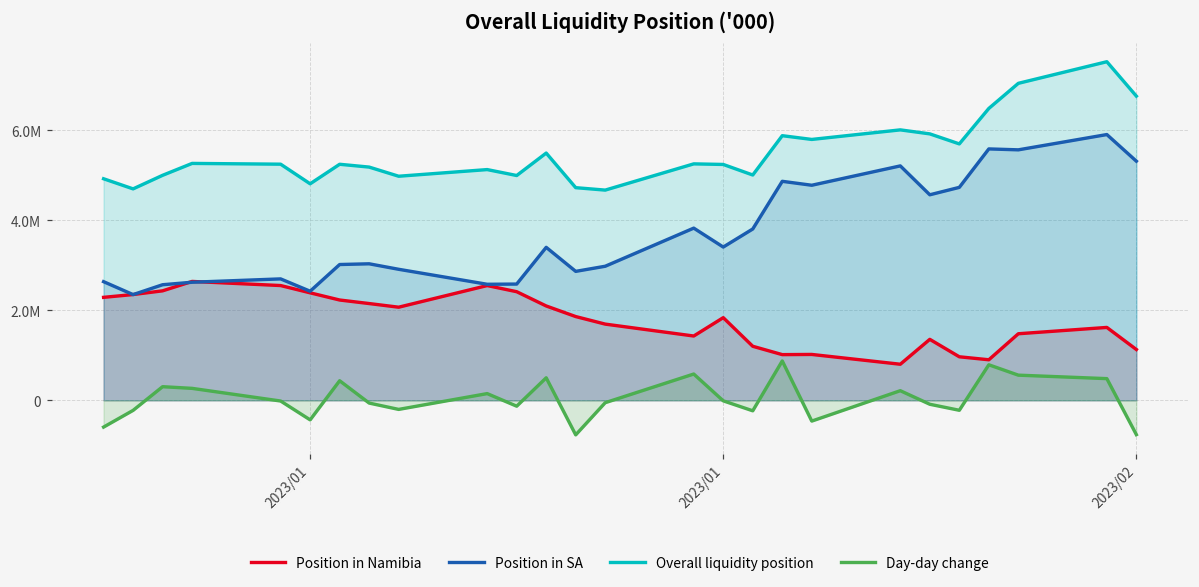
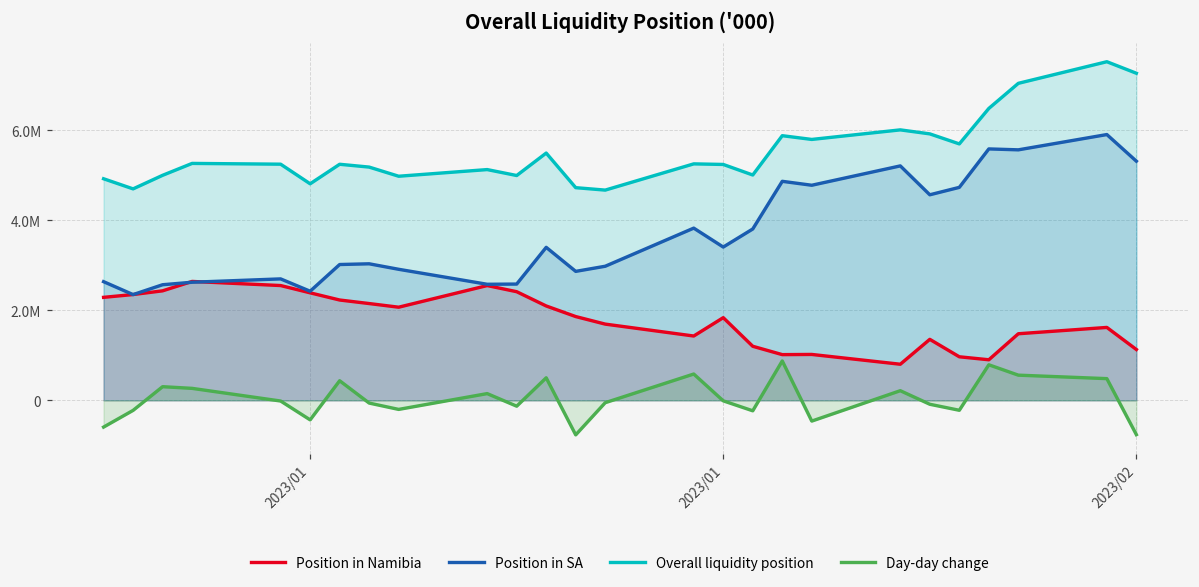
Overall liquidity position, 2023/02: 6800000 -> 7300000
